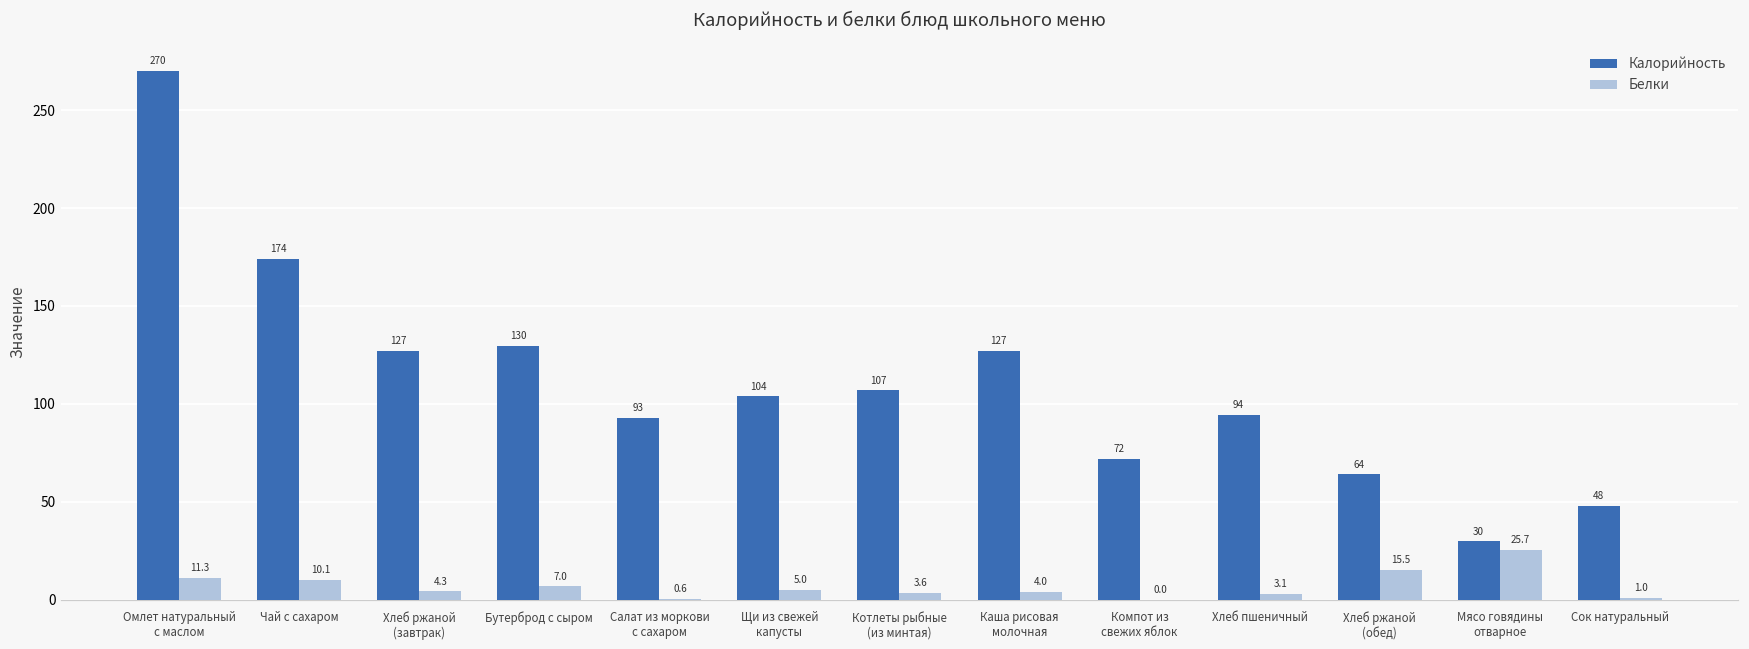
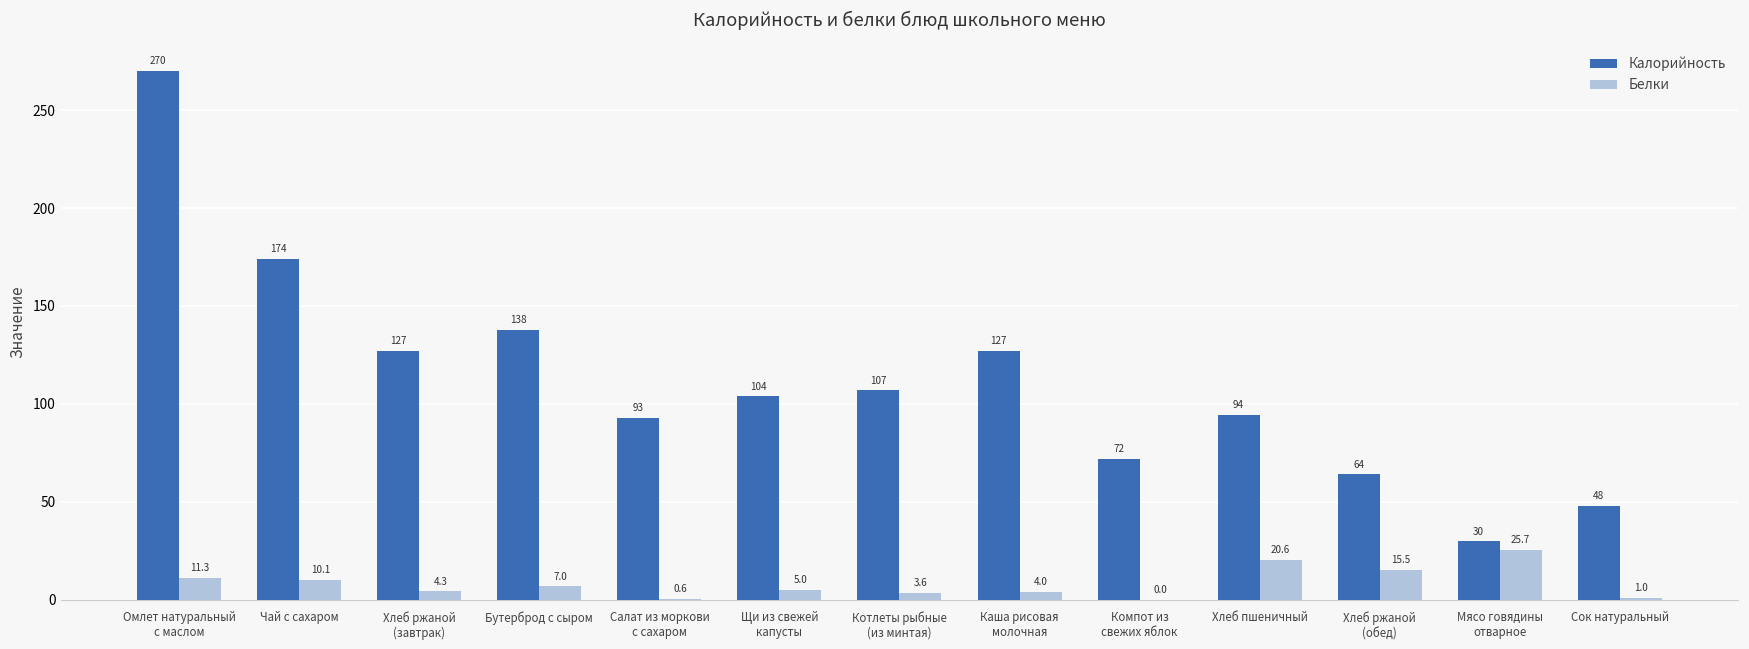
Калорийность, Бутерброд с сыром: 130 -> 138
Белки, Хлеб пшеничный: 3.1 -> 20.6
